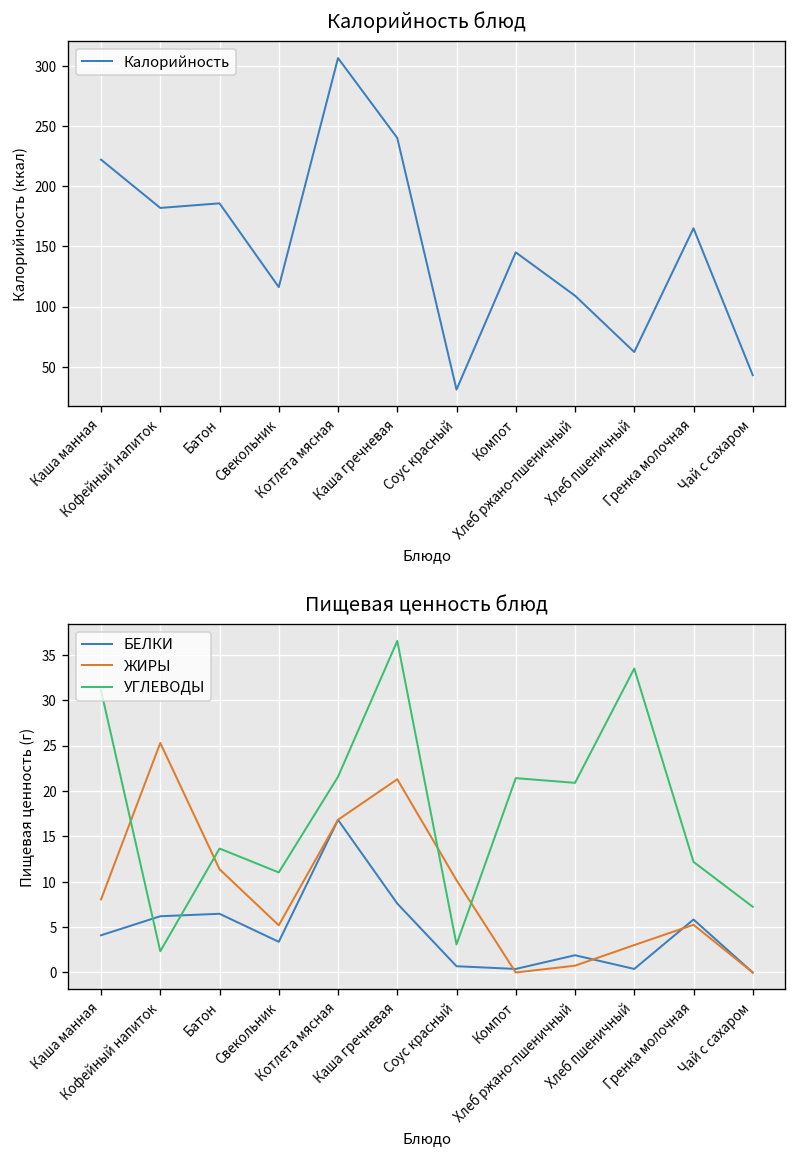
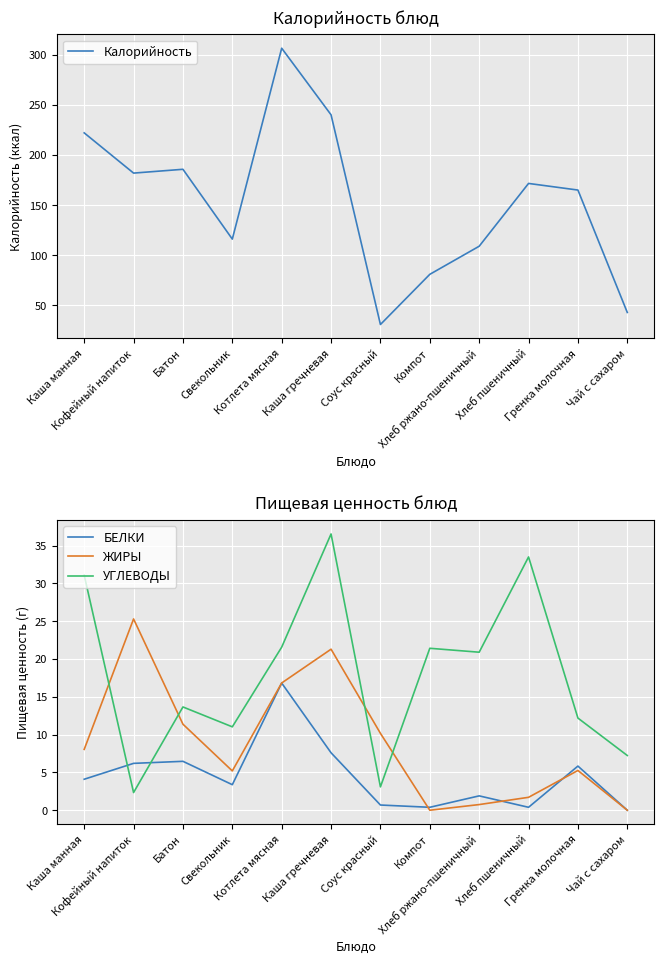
Калорийность блюд, Компот: 145 -> 81
Калорийность блюд, Хлеб пшеничный: 62 -> 172
Пищевая ценность блюд, ЖИРЫ, Хлеб пшеничный: 3 -> 2
